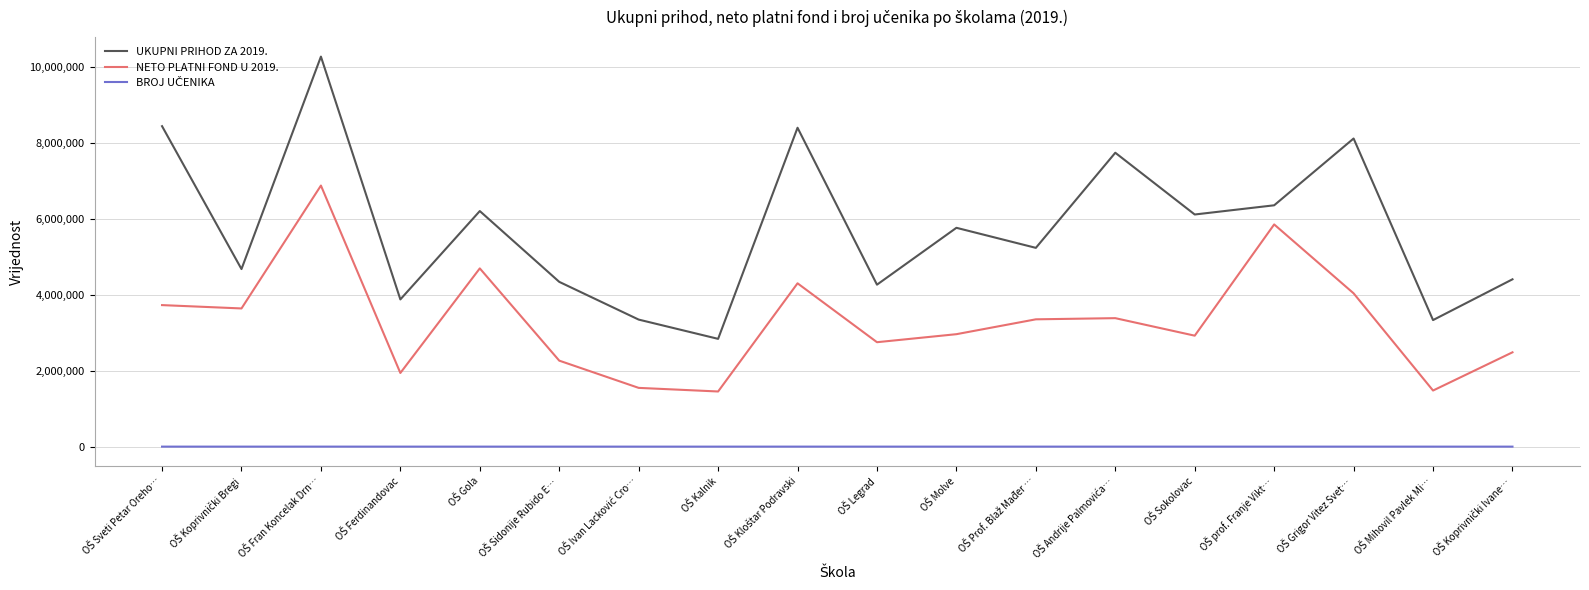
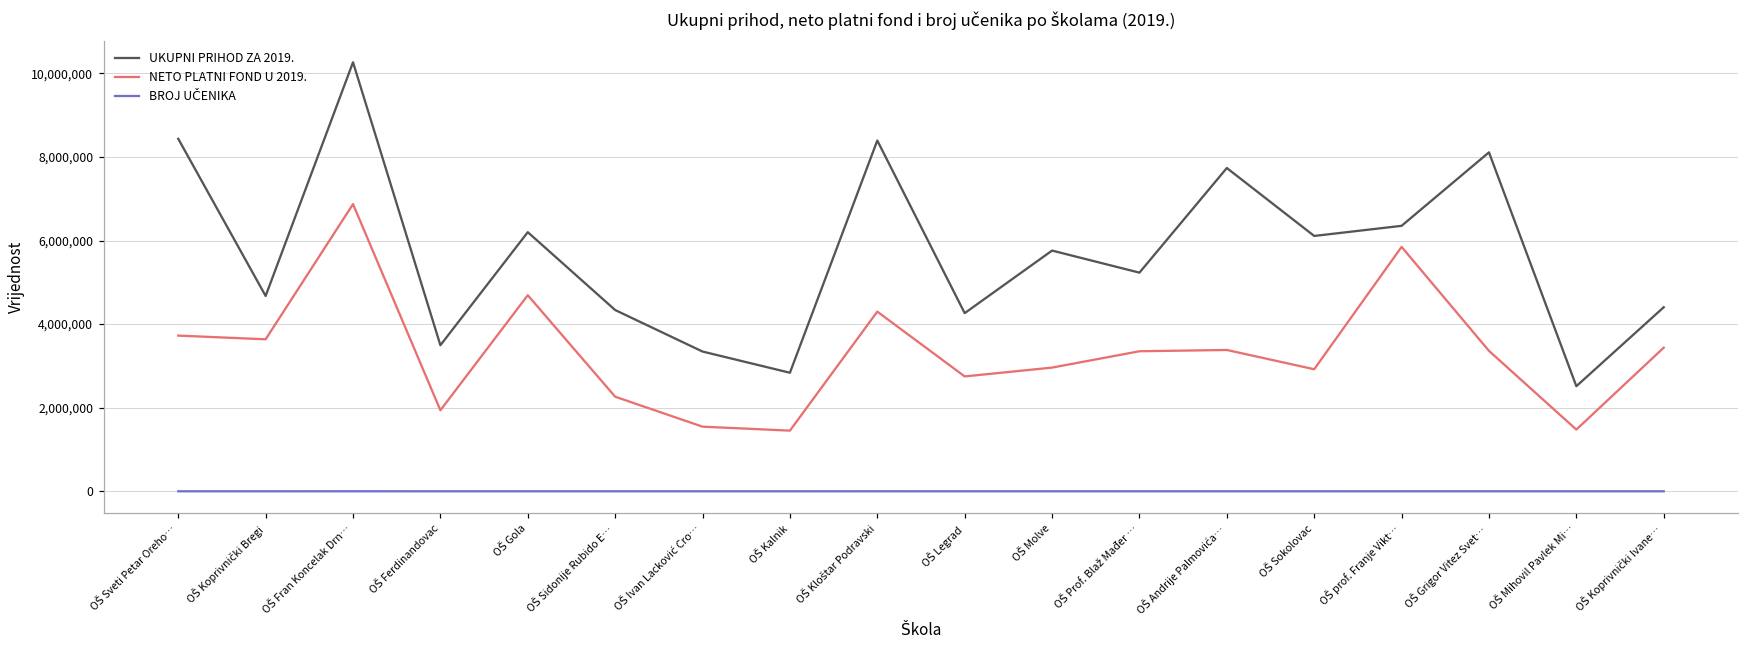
UKUPNI PRIHOD ZA 2019., OŠ Ferdinandovac: 3,900,000 -> 3,500,000
NETO PLATNI FOND U 2019., OŠ Grigor Vitez Svet…: 4,000,000 -> 3,400,000
UKUPNI PRIHOD ZA 2019., OŠ Mihovil Pavlek Mi…: 3,300,000 -> 2,500,000
NETO PLATNI FOND U 2019., OŠ Koprivnički Ivane…: 2,500,000 -> 3,400,000
